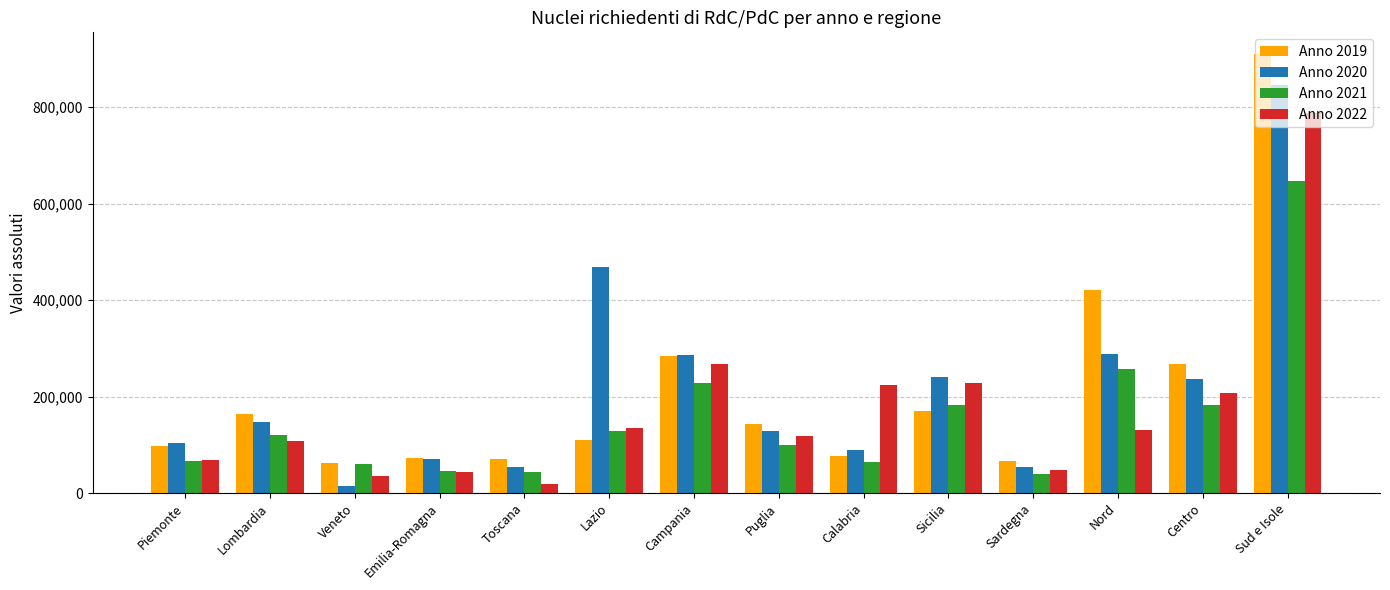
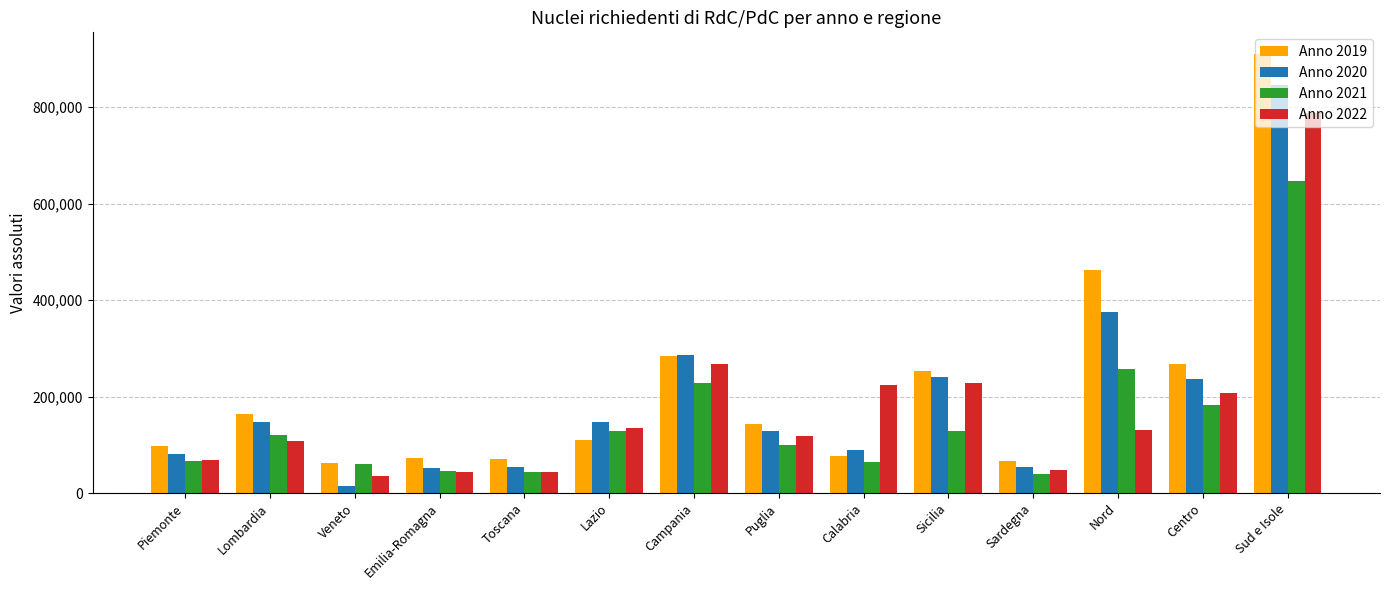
Anno 2020, Piemonte: 100,000 -> 80,000
Anno 2020, Emilia-Romagna: 70,000 -> 50,000
Anno 2022, Toscana: 20,000 -> 40,000
Anno 2020, Lazio: 470,000 -> 150,000
Anno 2019, Sicilia: 170,000 -> 250,000
Anno 2021, Sicilia: 180,000 -> 130,000
Anno 2019, Nord: 420,000 -> 460,000
Anno 2020, Nord: 290,000 -> 380,000
